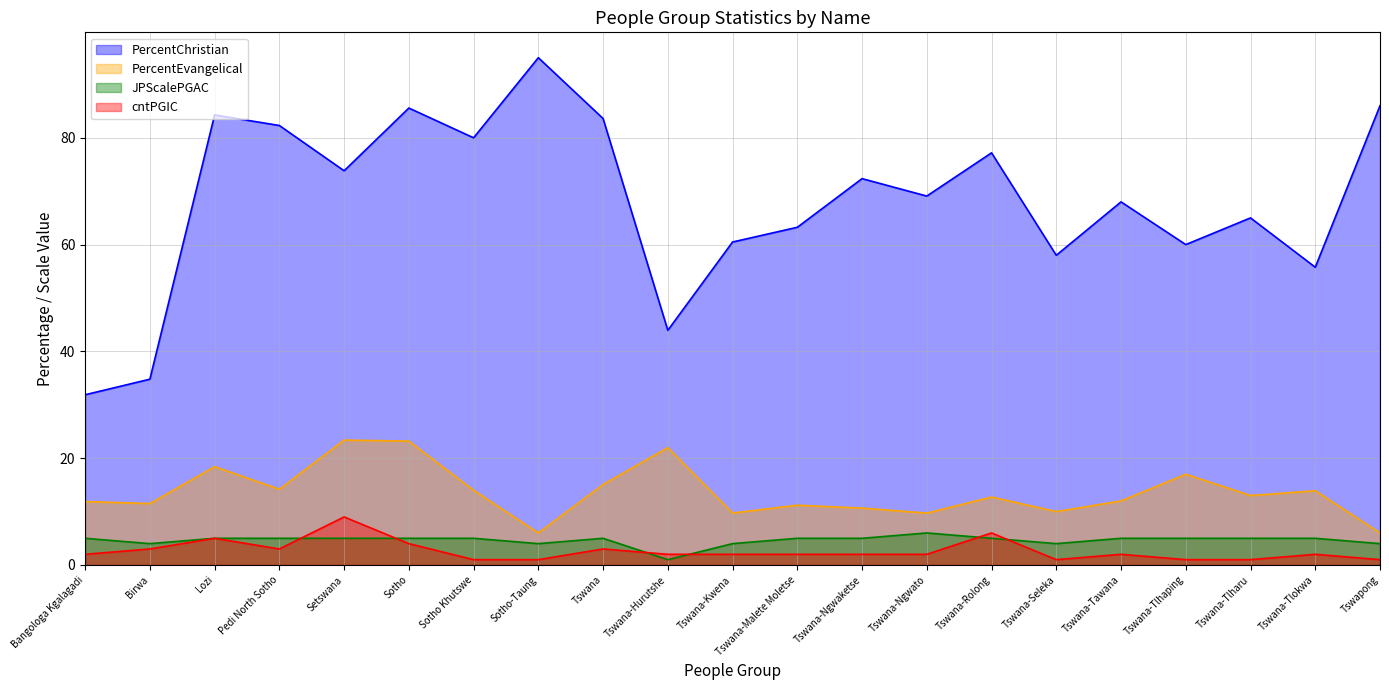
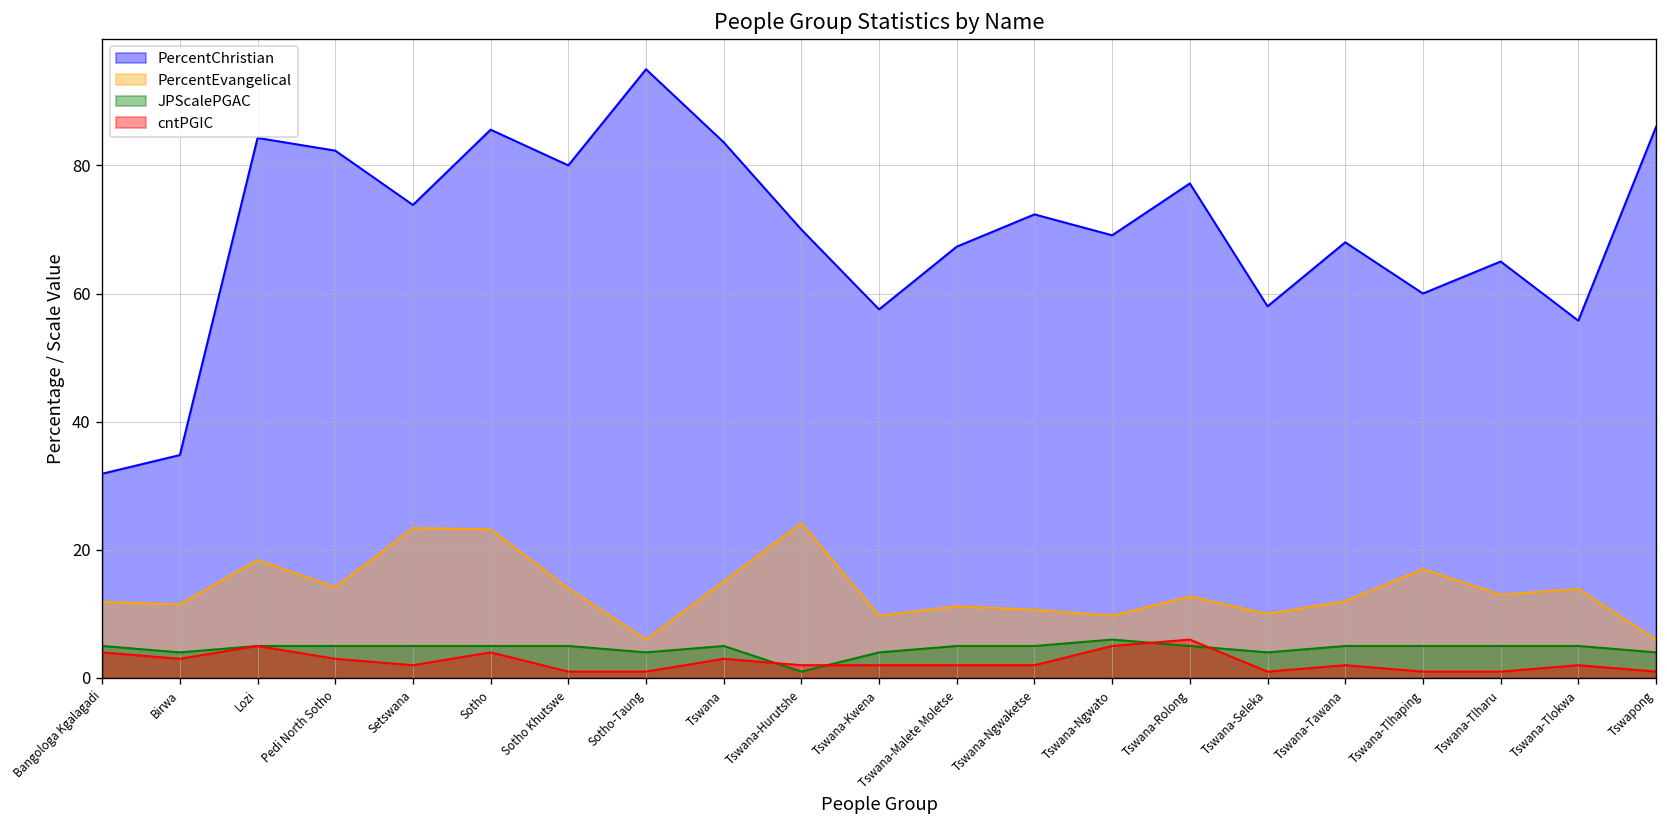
cntPGIC, Bangologa Kgalagadi: 2 -> 4
cntPGIC, Setswana: 9 -> 2
PercentChristian, Tswana-Hurutshe: 44 -> 70
PercentEvangelical, Tswana-Hurutshe: 22 -> 24
PercentChristian, Tswana-Kwena: 60 -> 58
PercentChristian, Tswana-Malete Moletse: 63 -> 67
cntPGIC, Tswana-Ngwato: 2 -> 5
